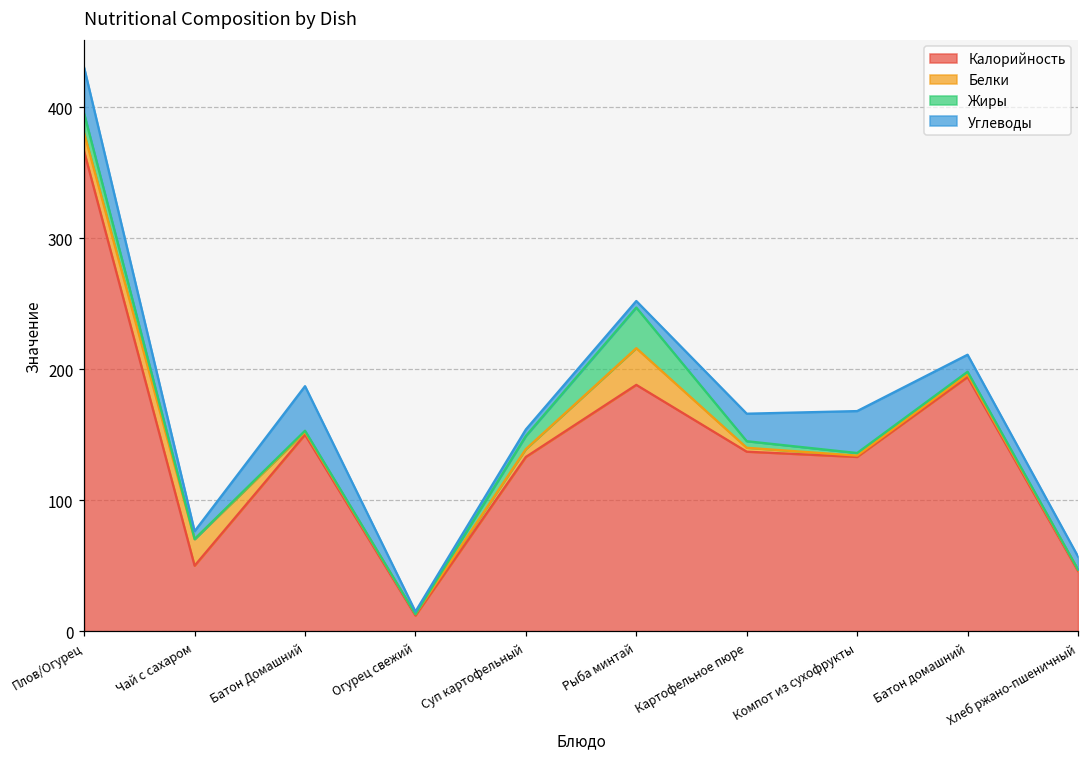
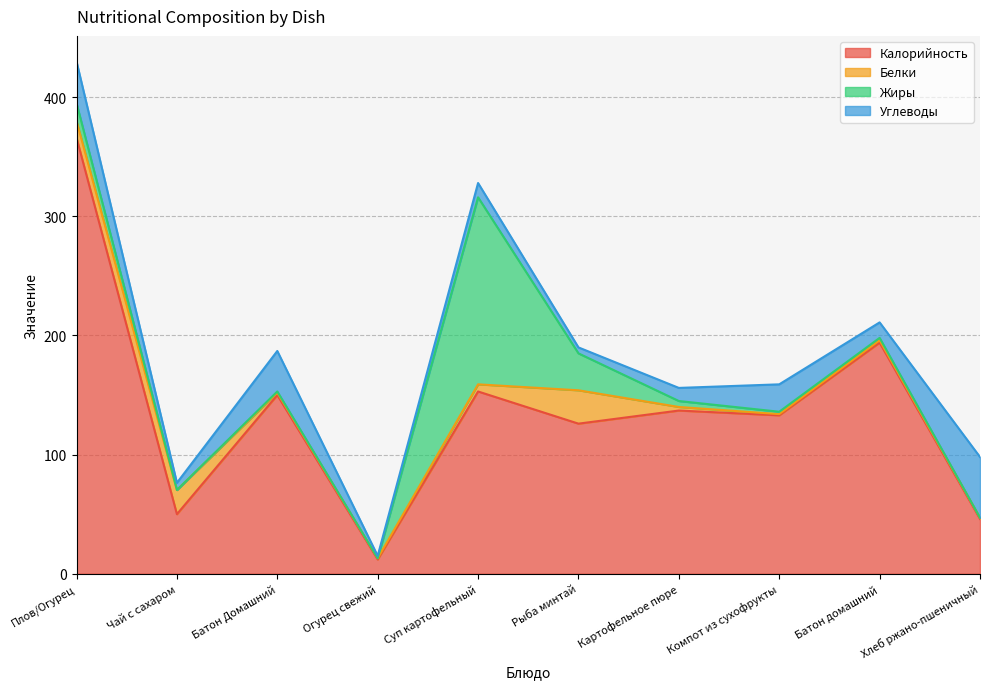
Калорийность, Суп картофельный: 133 -> 153
Жиры, Суп картофельный: 10 -> 157
Углеводы, Суп картофельный: 5 -> 12
Калорийность, Рыба минтай: 188 -> 126
Углеводы, Картофельное пюре: 21 -> 11
Углеводы, Компот из сухофрукты: 32 -> 23
Углеводы, Хлеб ржано-пшеничный: 10 -> 51
